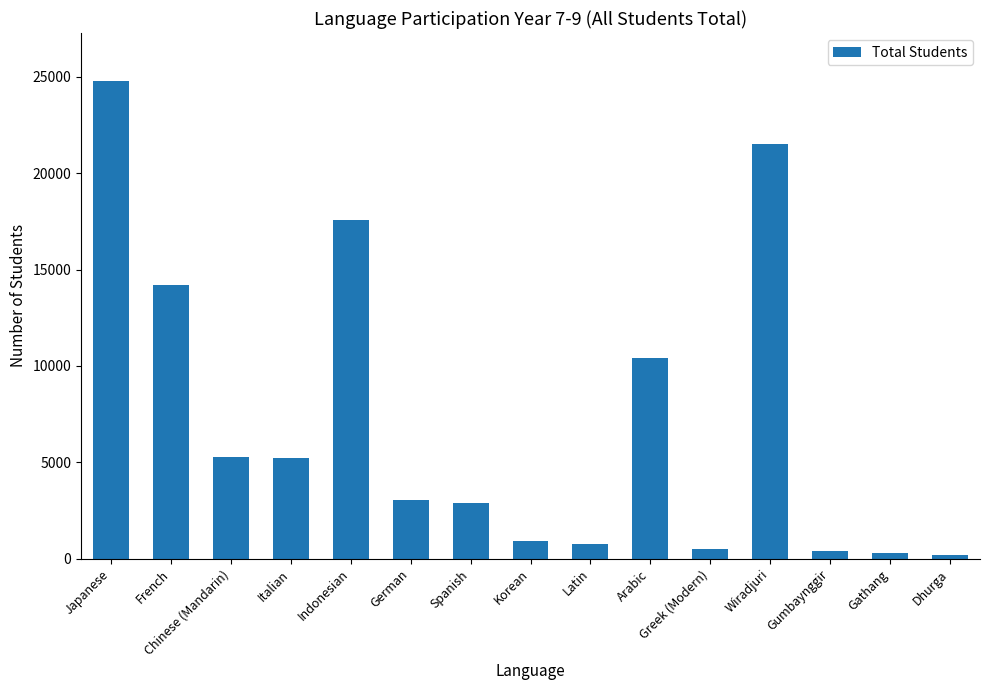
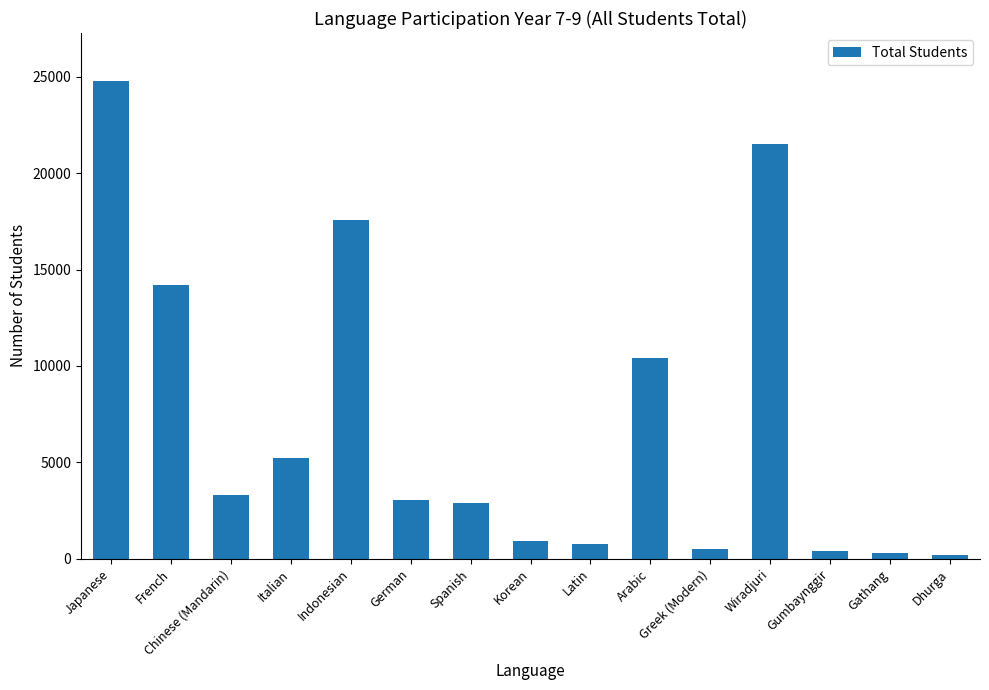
Chinese (Mandarin): 5300 -> 3300
